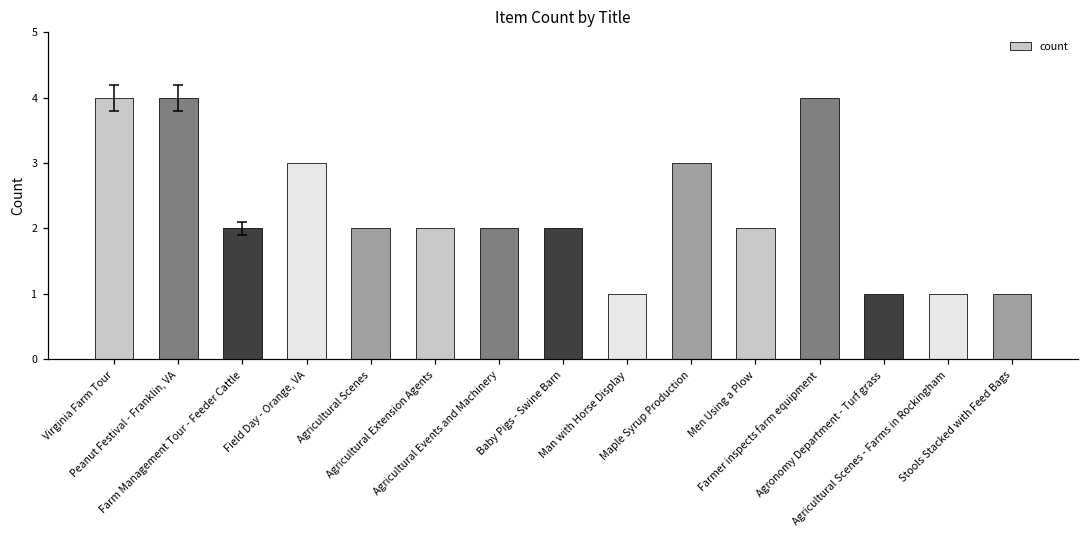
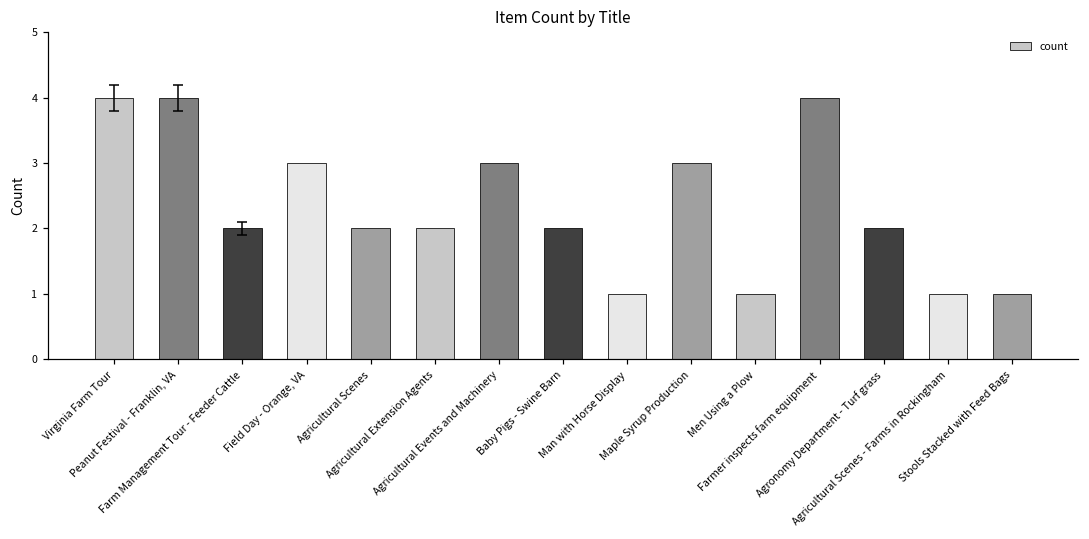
count, Agricultural Events and Machinery: 2 -> 3
count, Men Using a Plow: 2 -> 1
count, Agronomy Department - Turf grass: 1 -> 2
